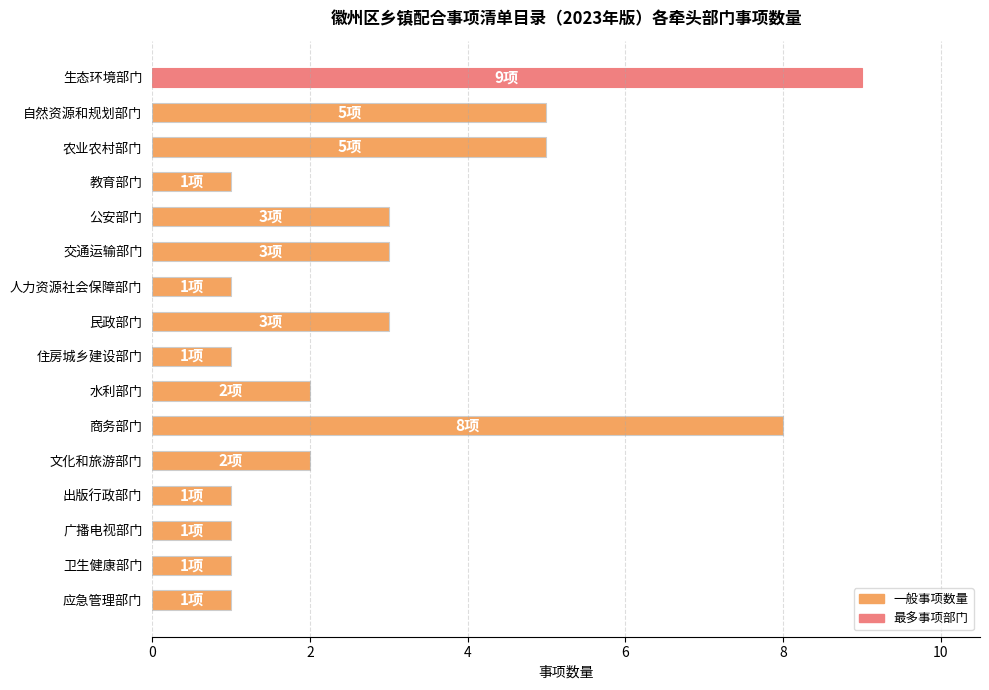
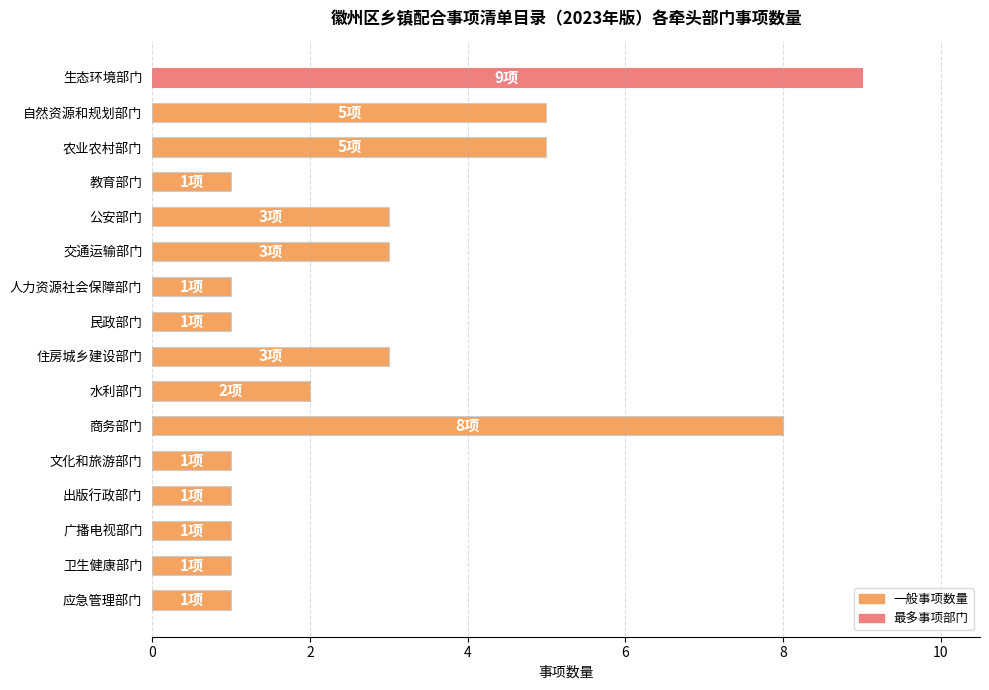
民政部门: 3项 -> 1项
住房城乡建设部门: 1项 -> 3项
文化和旅游部门: 2项 -> 1项
